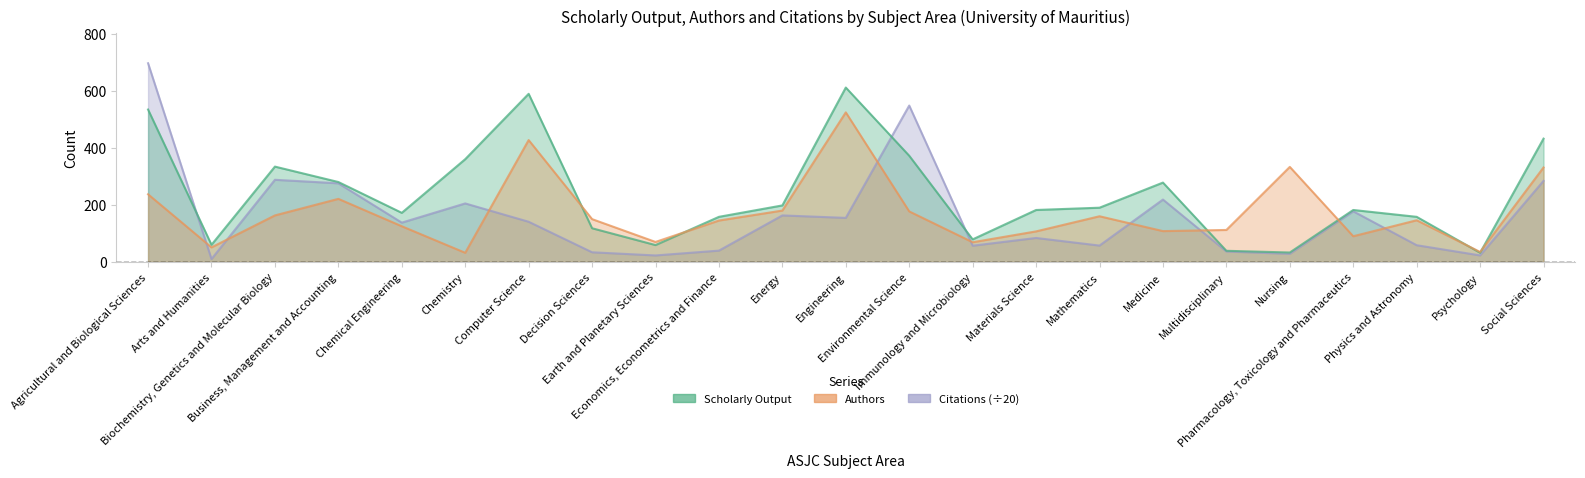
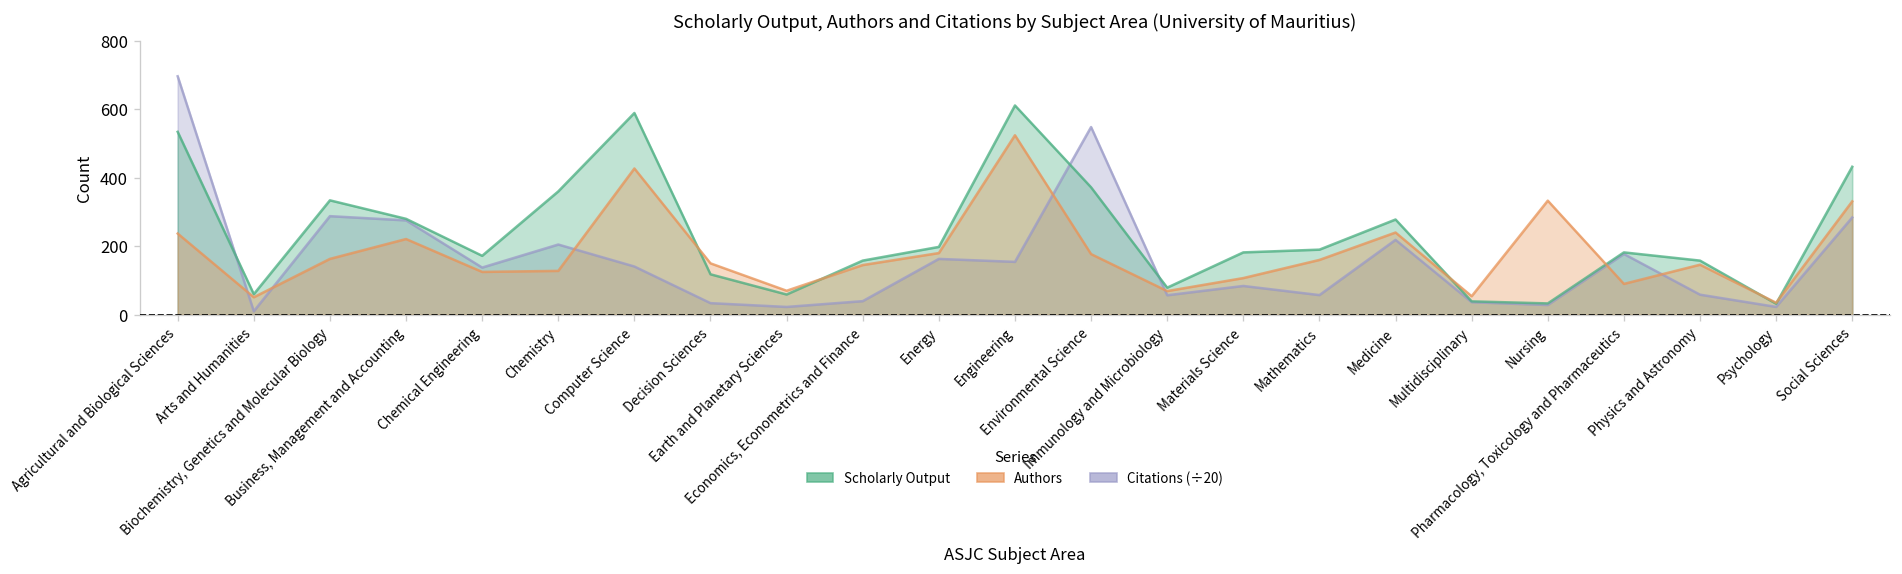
Authors, Chemistry: 30 -> 130
Authors, Medicine: 110 -> 240
Authors, Multidisciplinary: 110 -> 50
